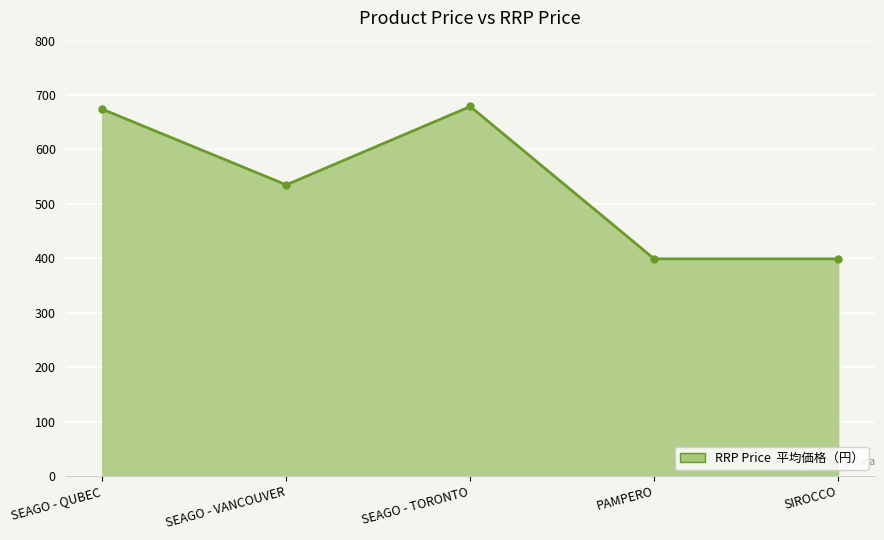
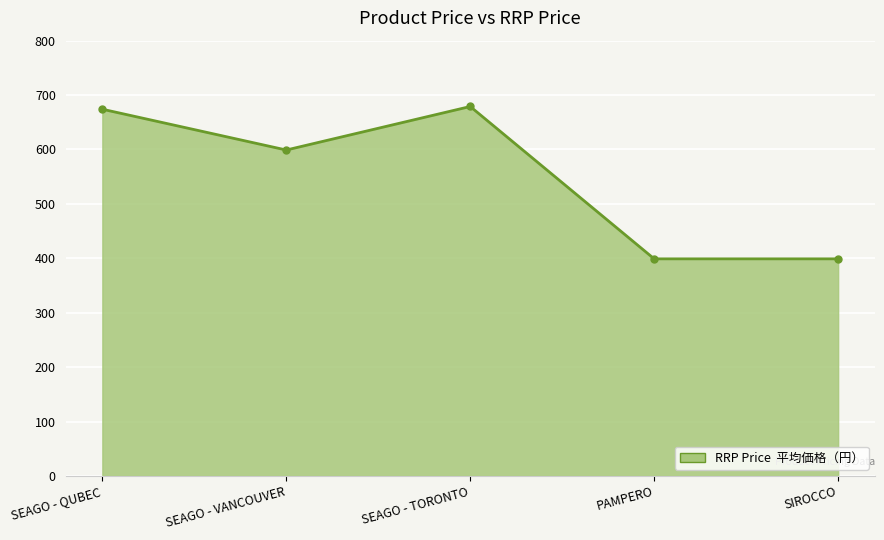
SEAGO - VANCOUVER: 540 -> 600
